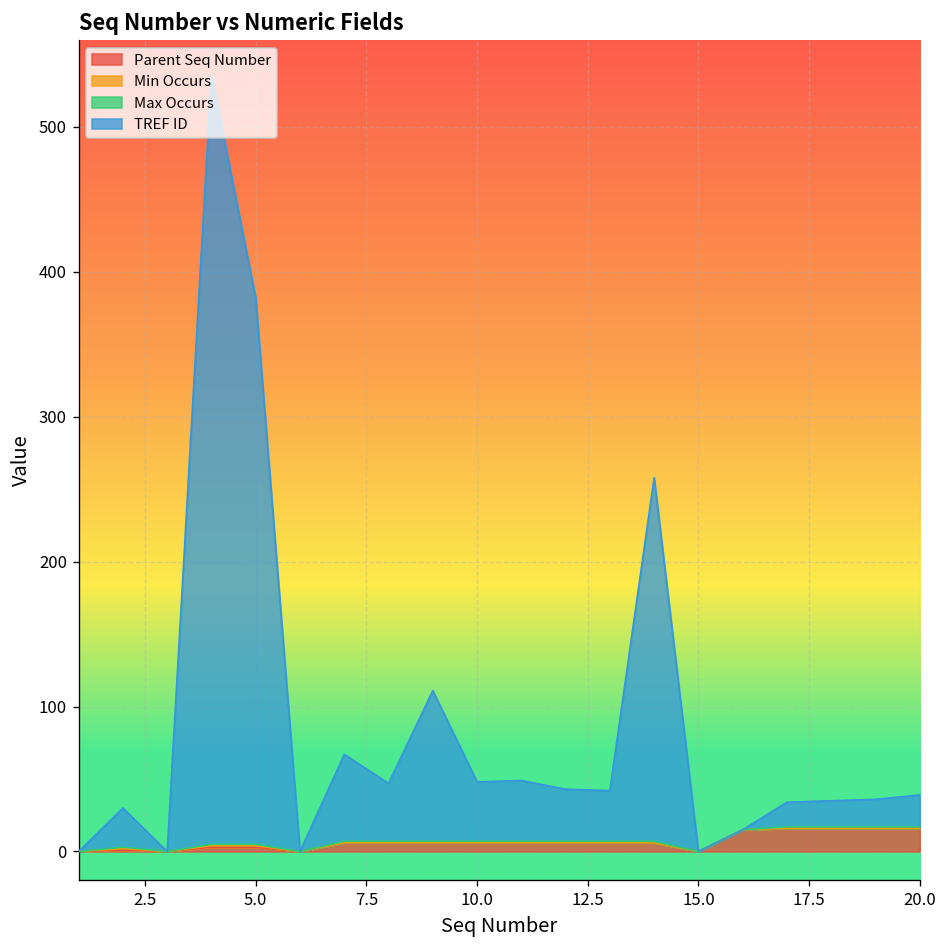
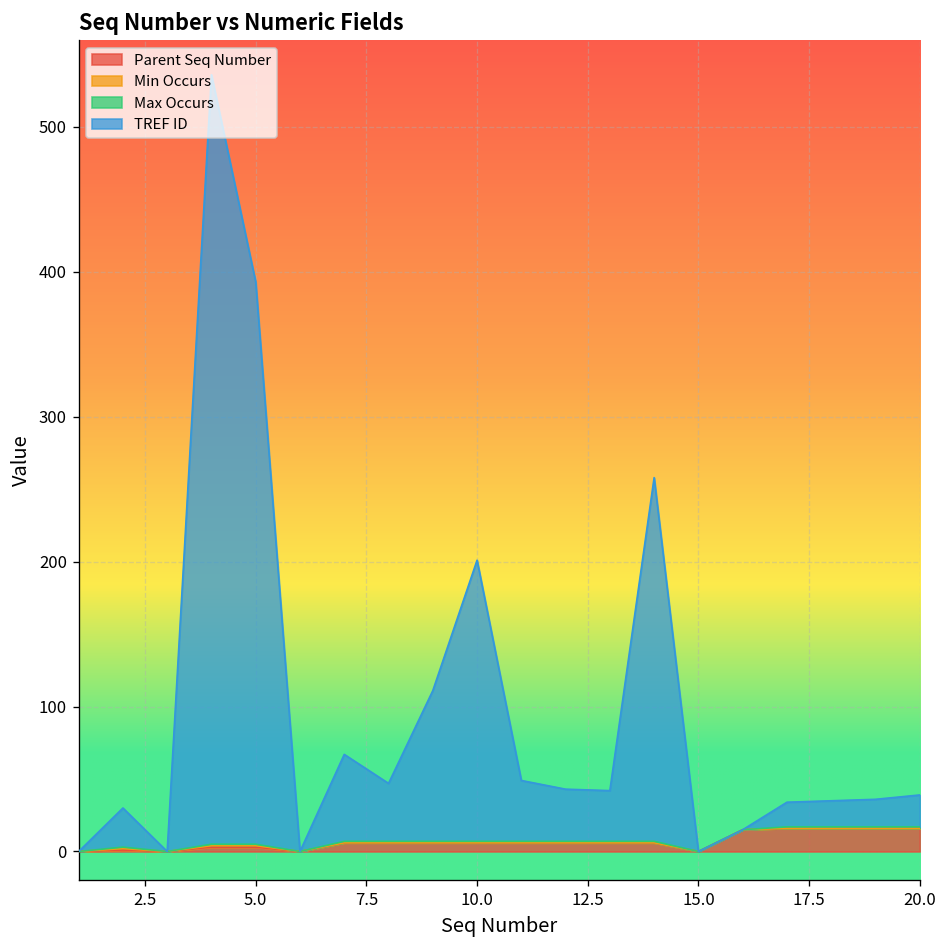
TREF ID, 5.0: 377 -> 388
TREF ID, 10.0: 41 -> 194
